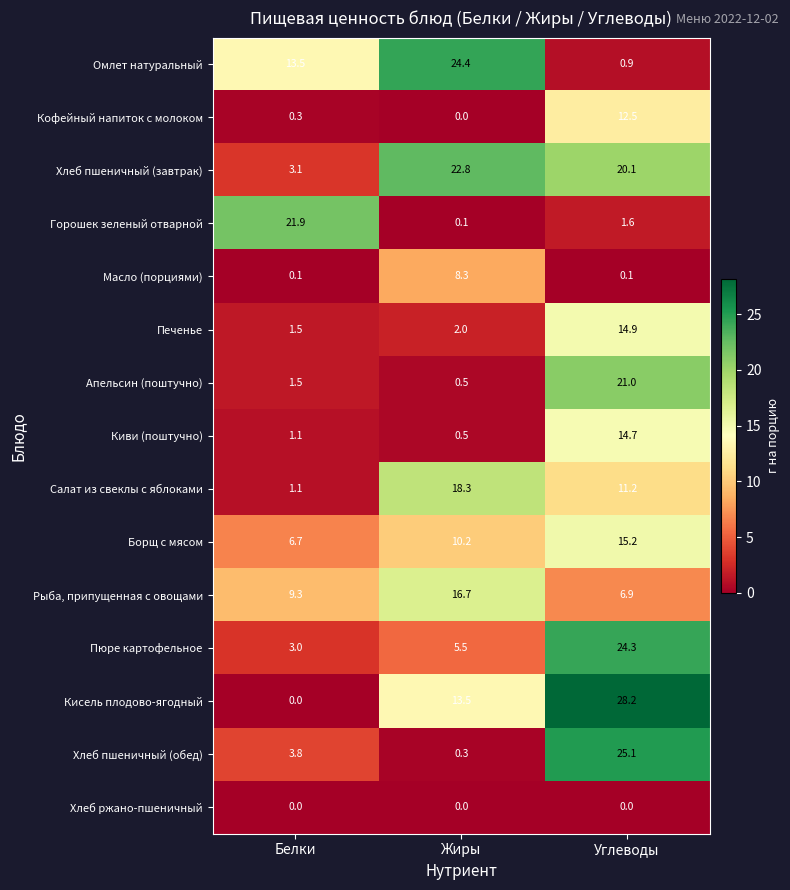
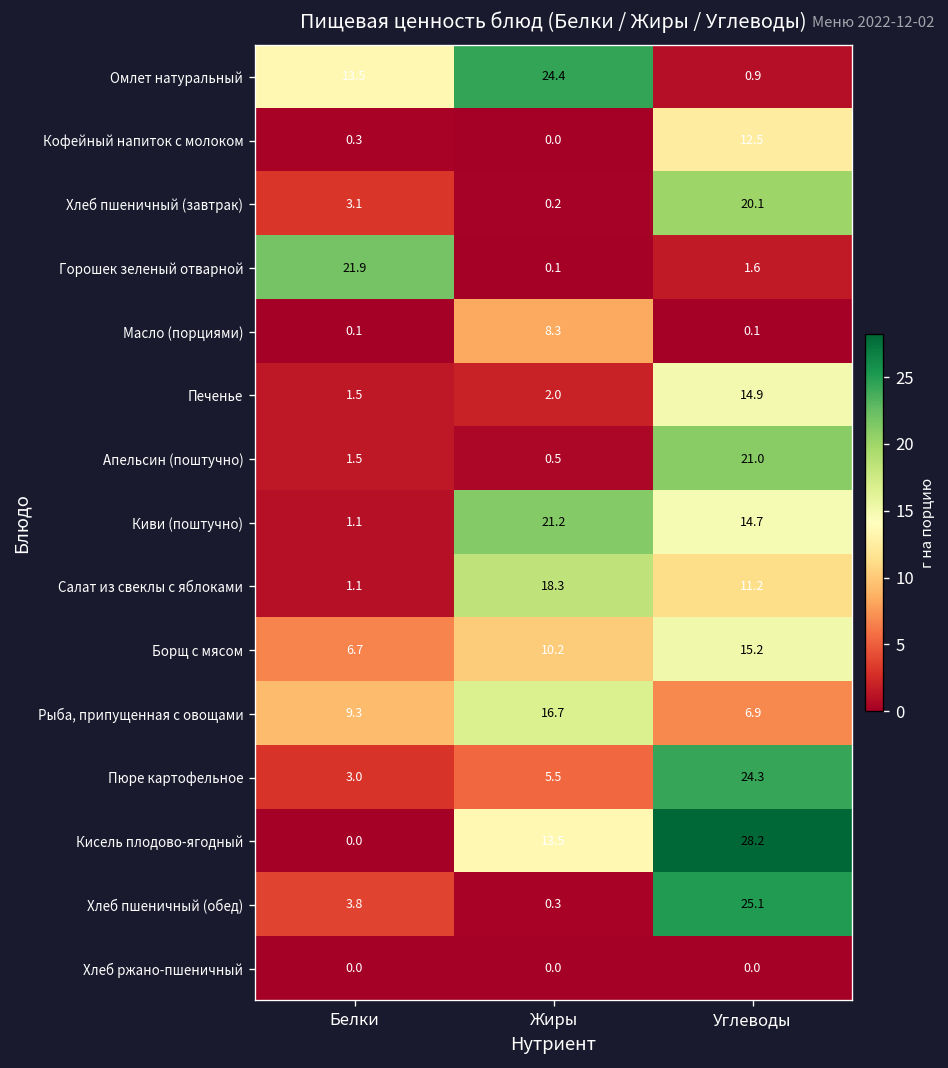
Хлеб пшеничный (завтрак), Жиры: 22.8 -> 0.2
Киви (поштучно), Жиры: 0.5 -> 21.2
